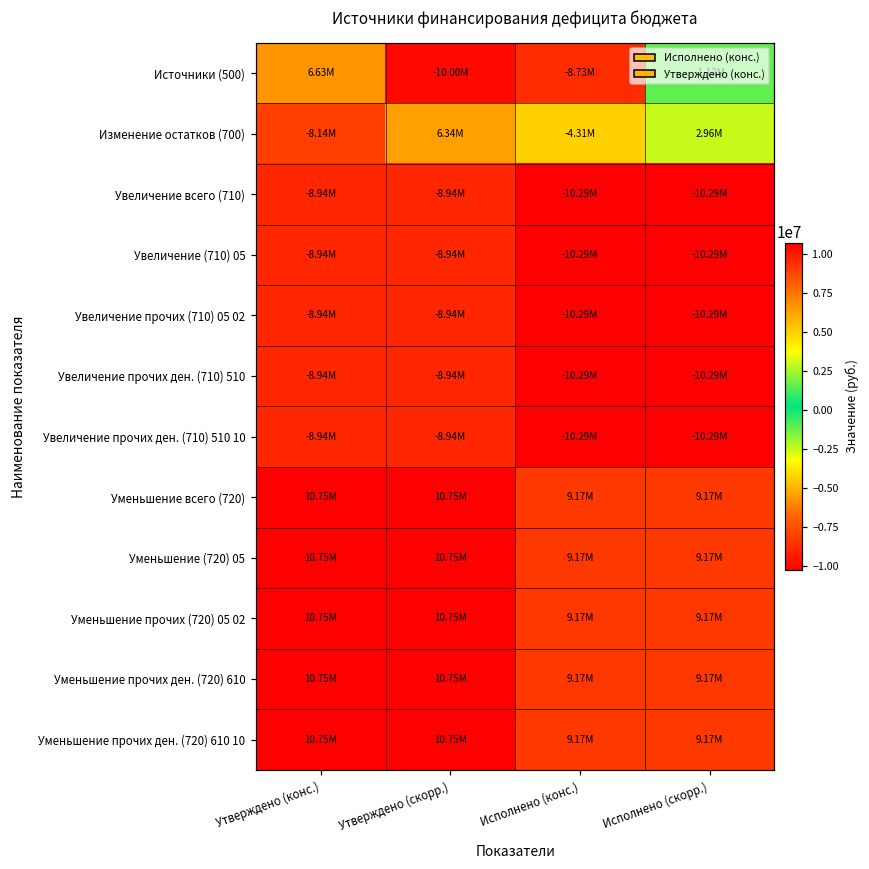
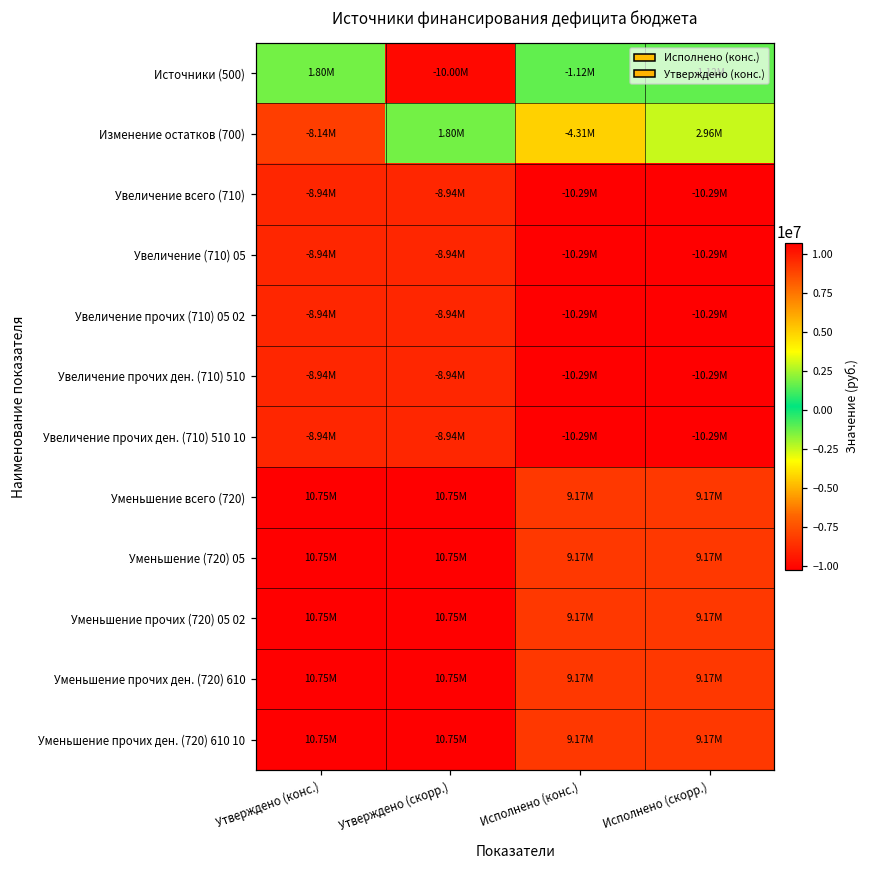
Источники (500), Утверждено (конс.): 6.63M -> 1.80M
Источники (500), Исполнено (конс.): -8.73M -> -1.12M
Изменение остатков (700), Утверждено (скорр.): 6.34M -> 1.80M
